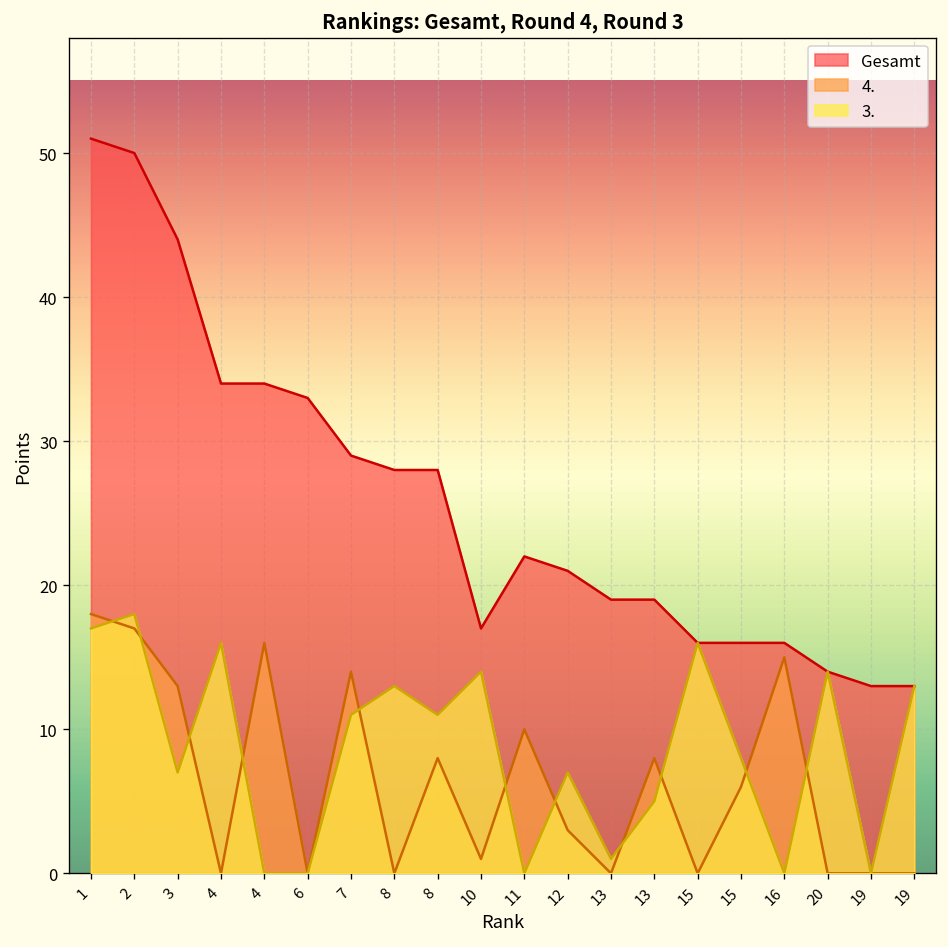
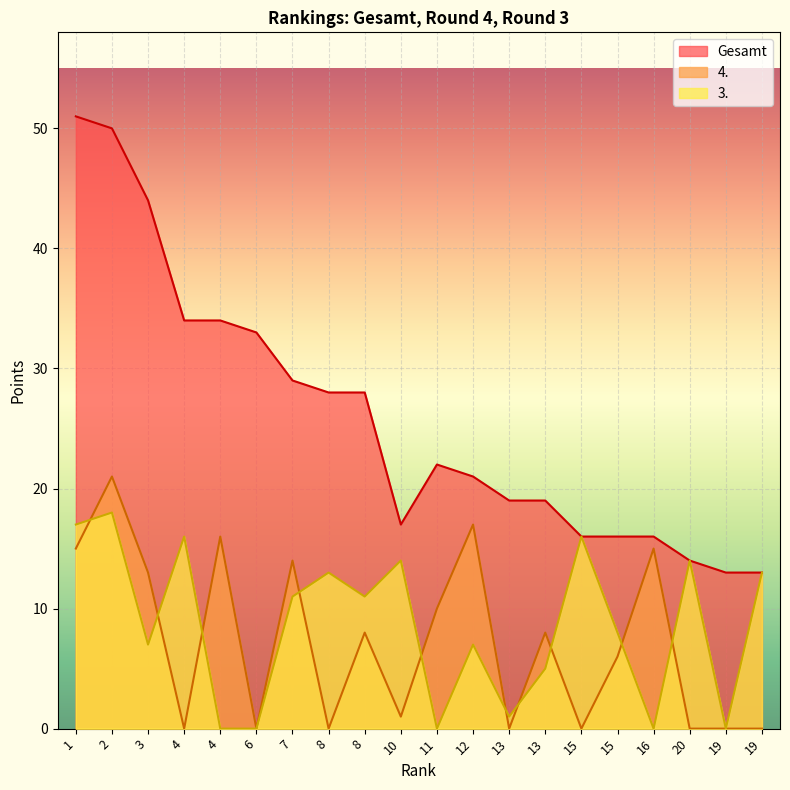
4., 1: 18 -> 15
4., 2: 17 -> 21
4., 12: 3 -> 17
